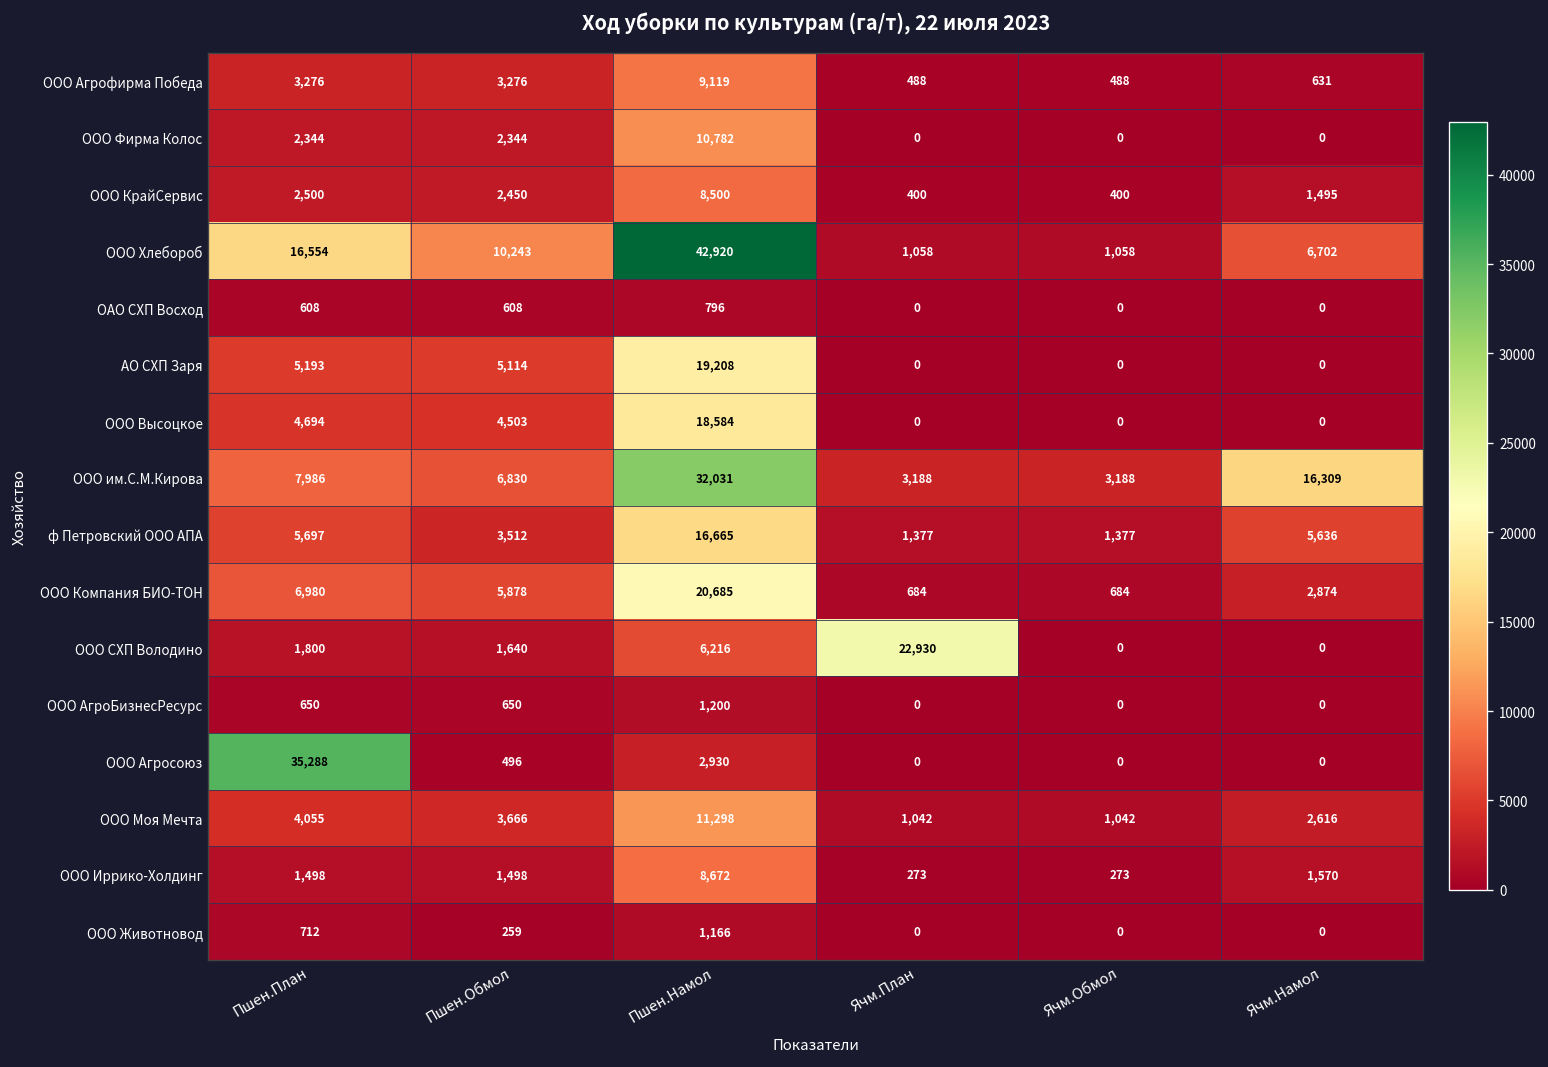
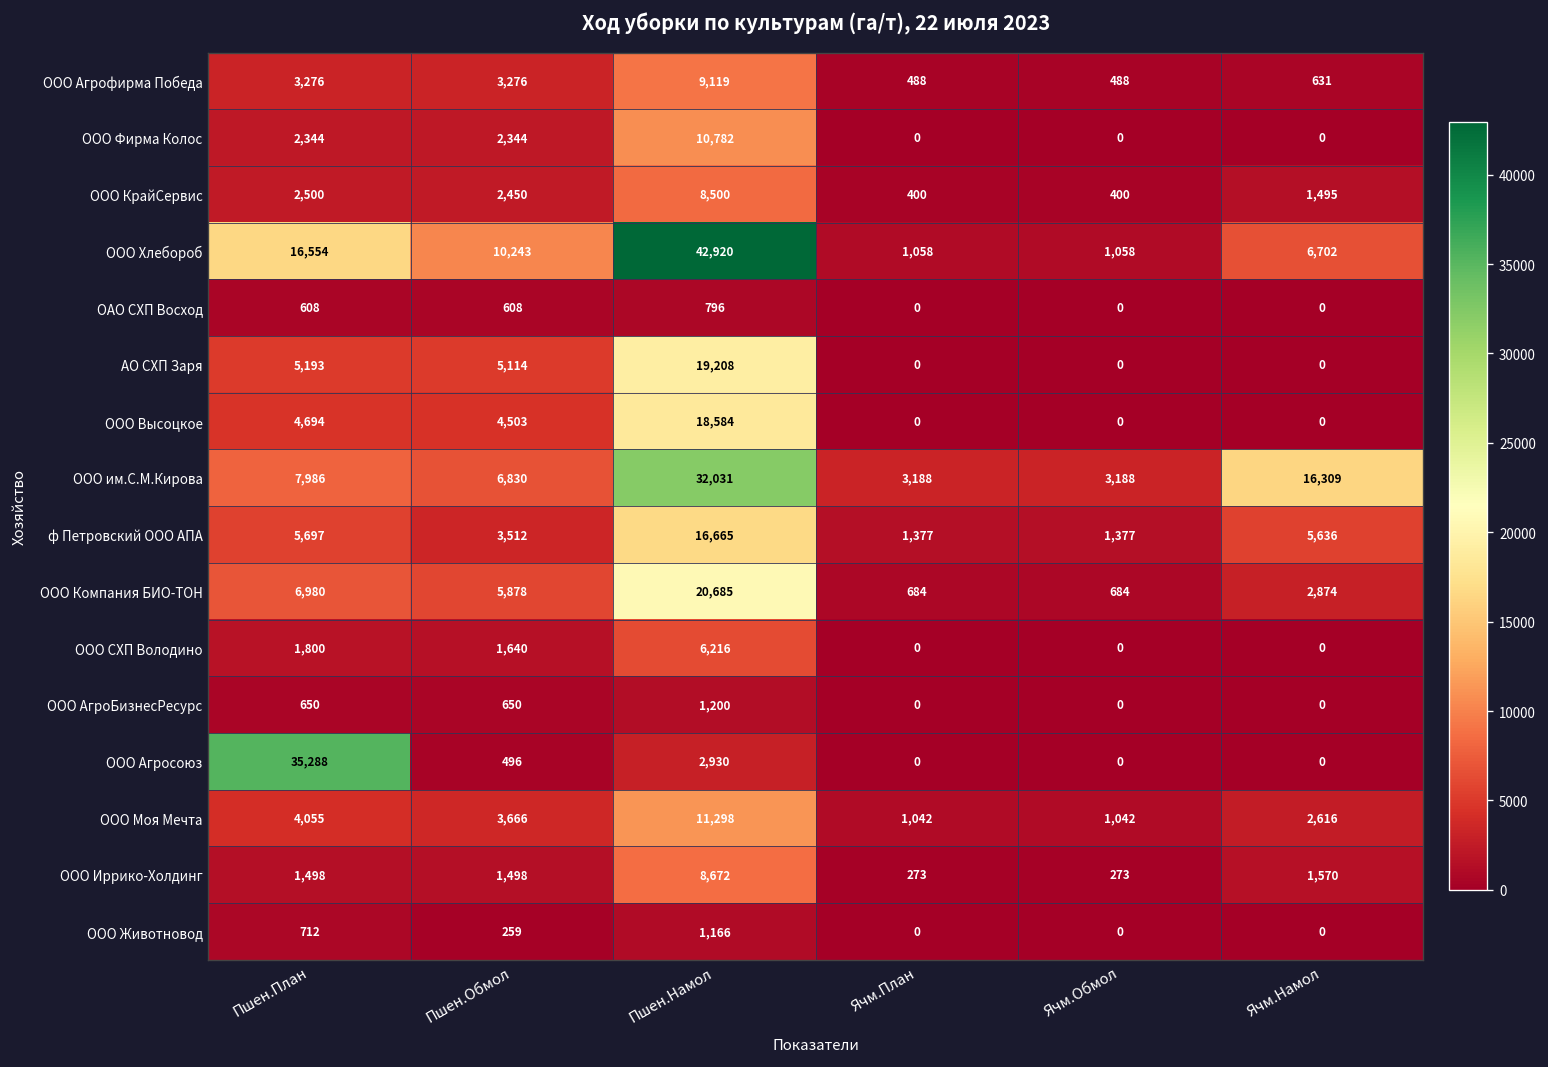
ООО СХП Володино, Ячм.План: 22,930 -> 0
